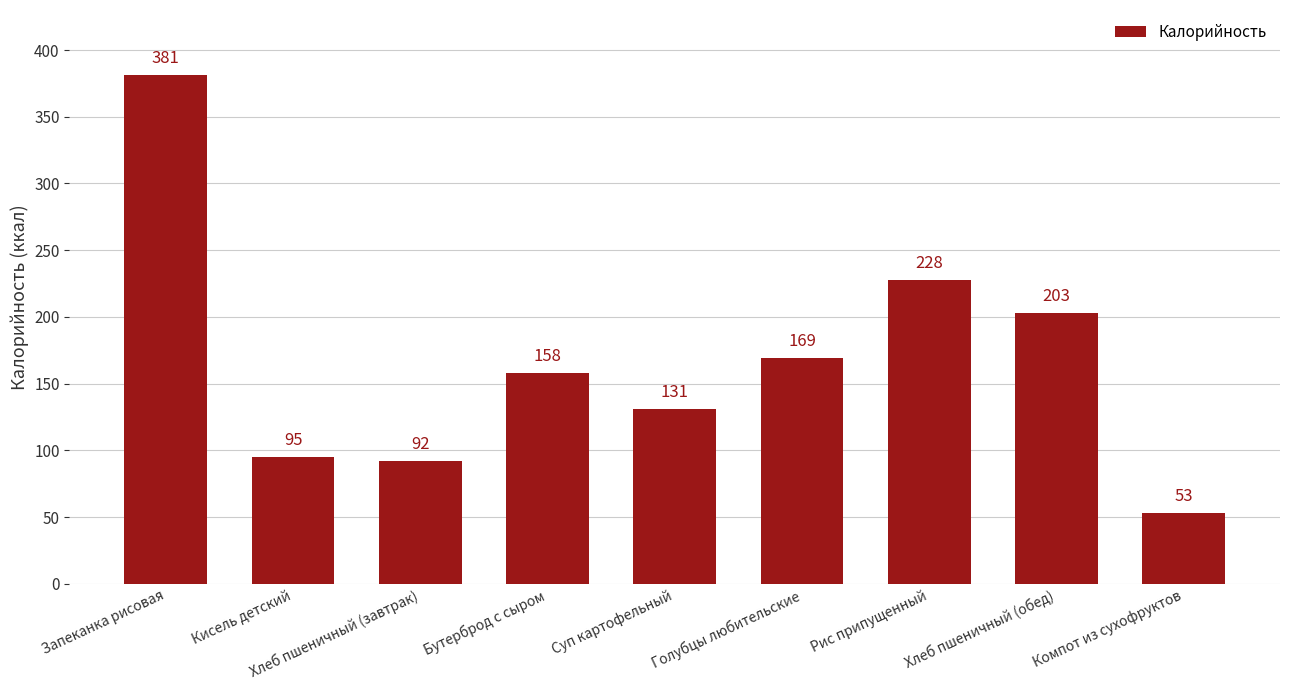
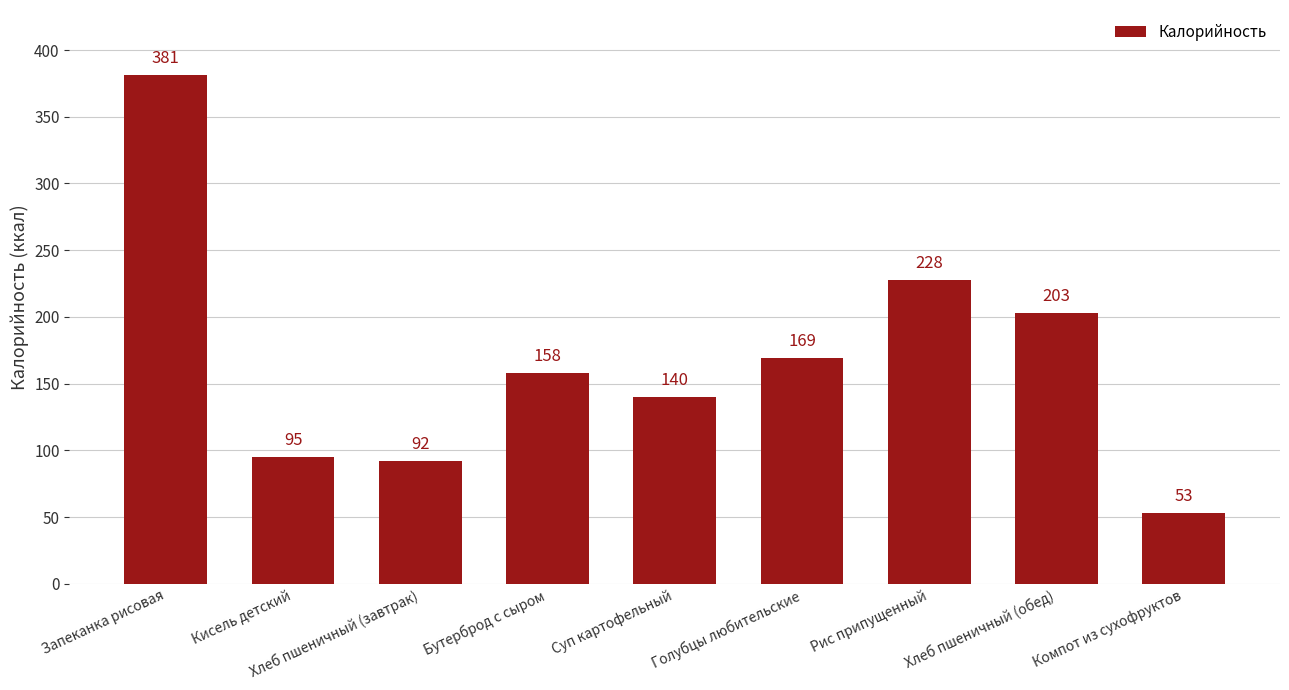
Суп картофельный: 131 -> 140
